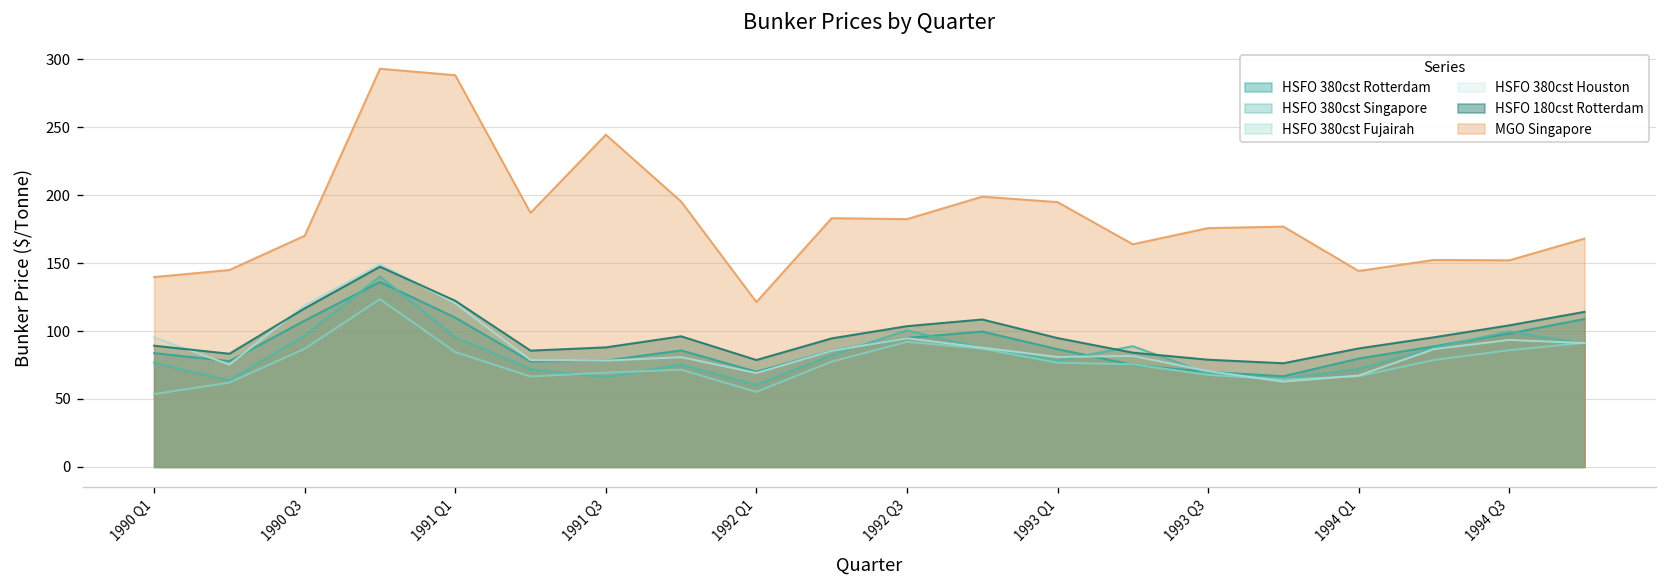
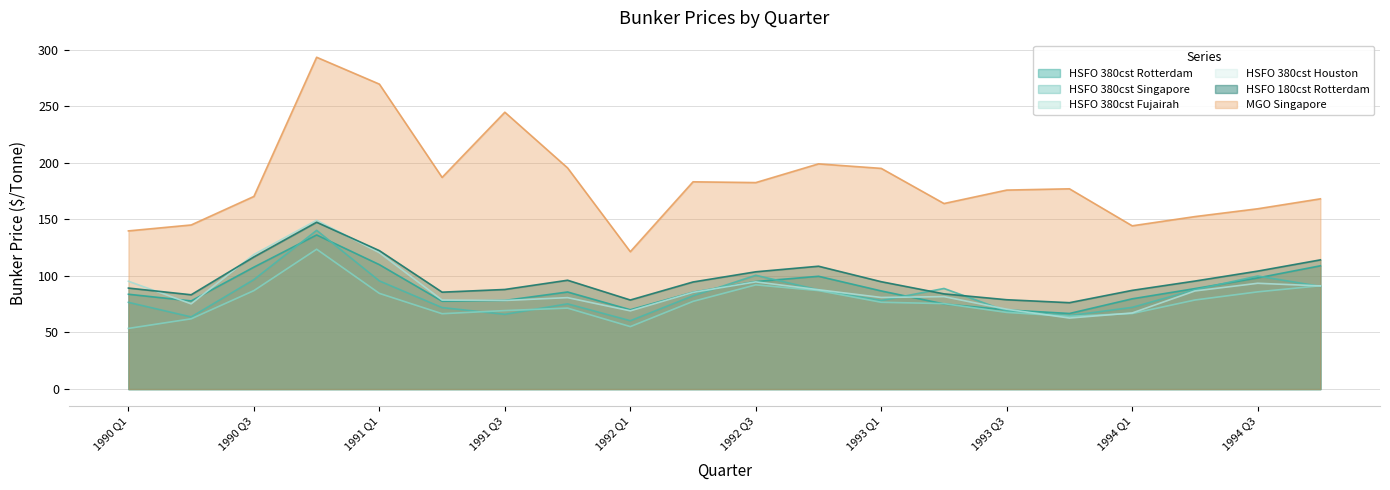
MGO Singapore, 1991 Q1: 288 -> 269
MGO Singapore, 1994 Q3: 152 -> 159
